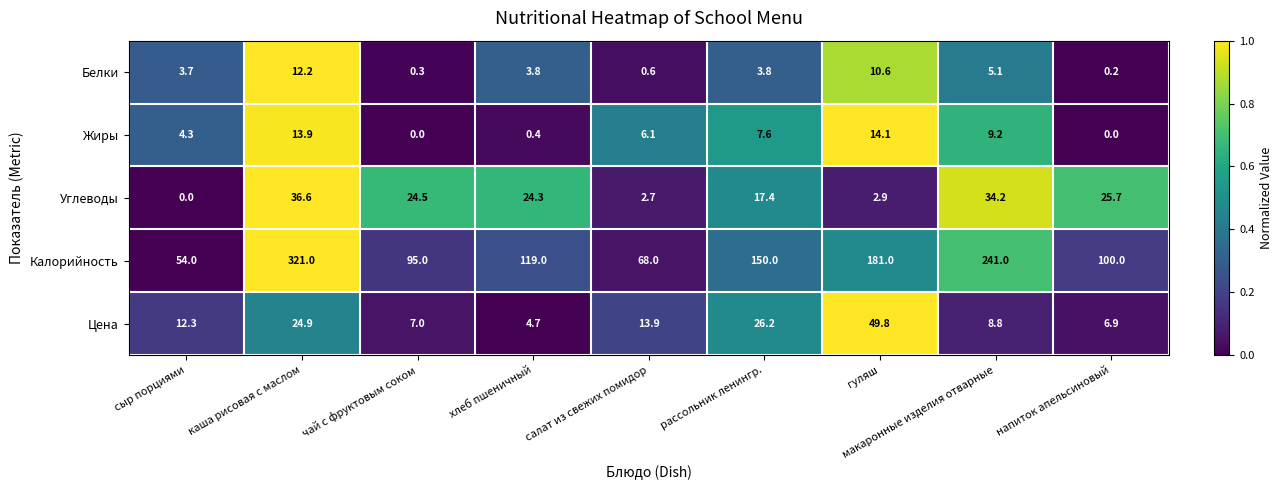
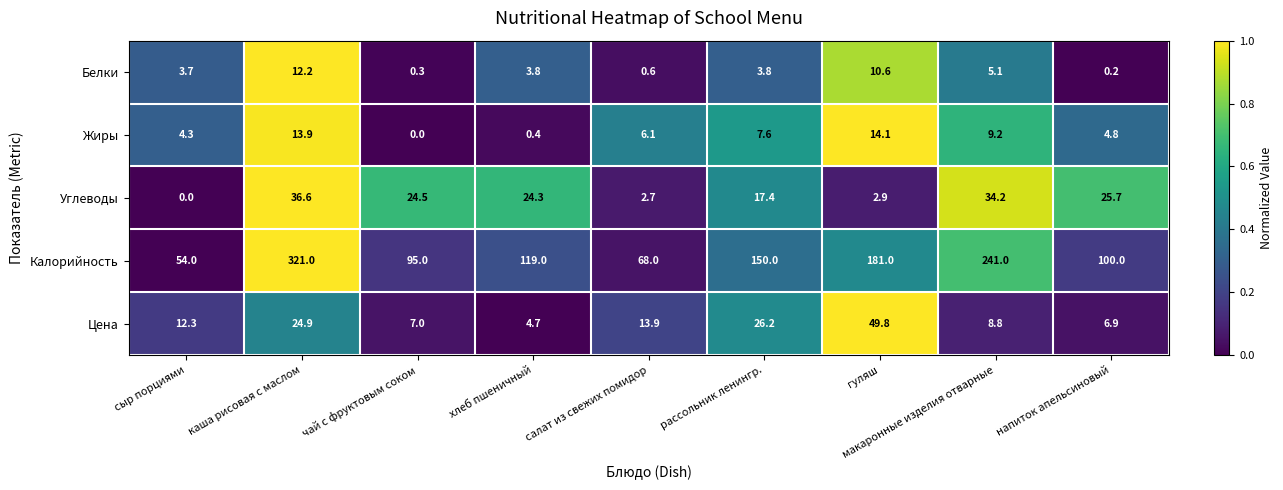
Жиры, напиток апельсиновый: 0.0 -> 4.8
